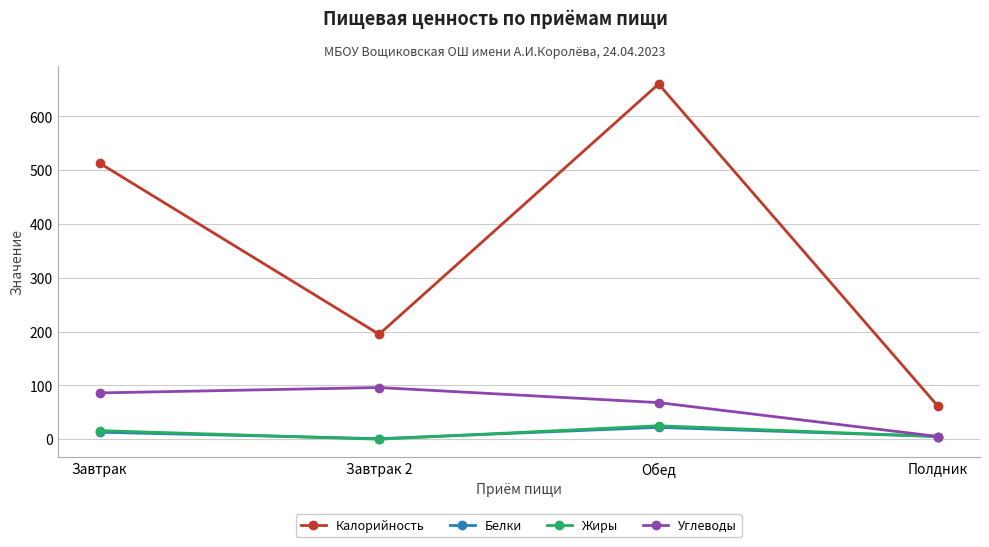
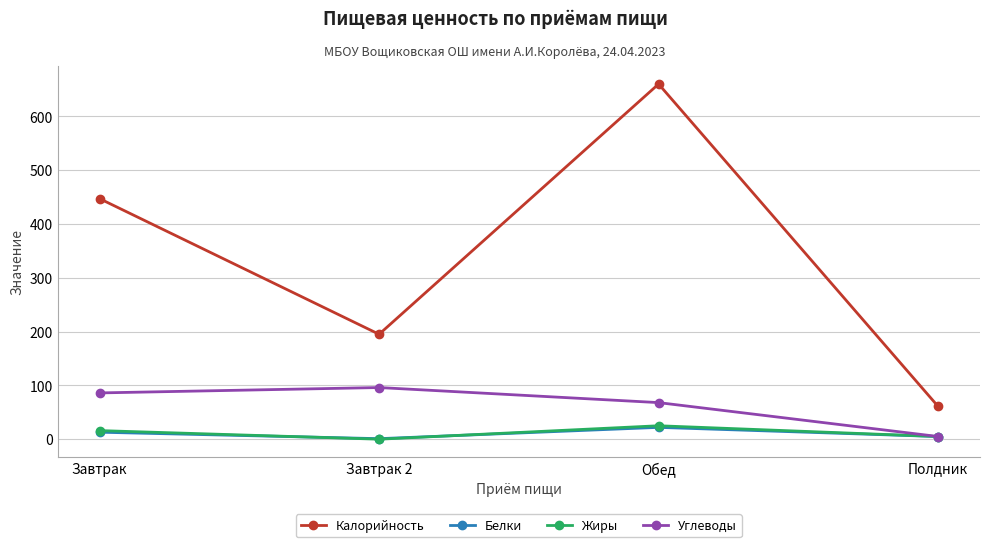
Калорийность, Завтрак: 510 -> 450
